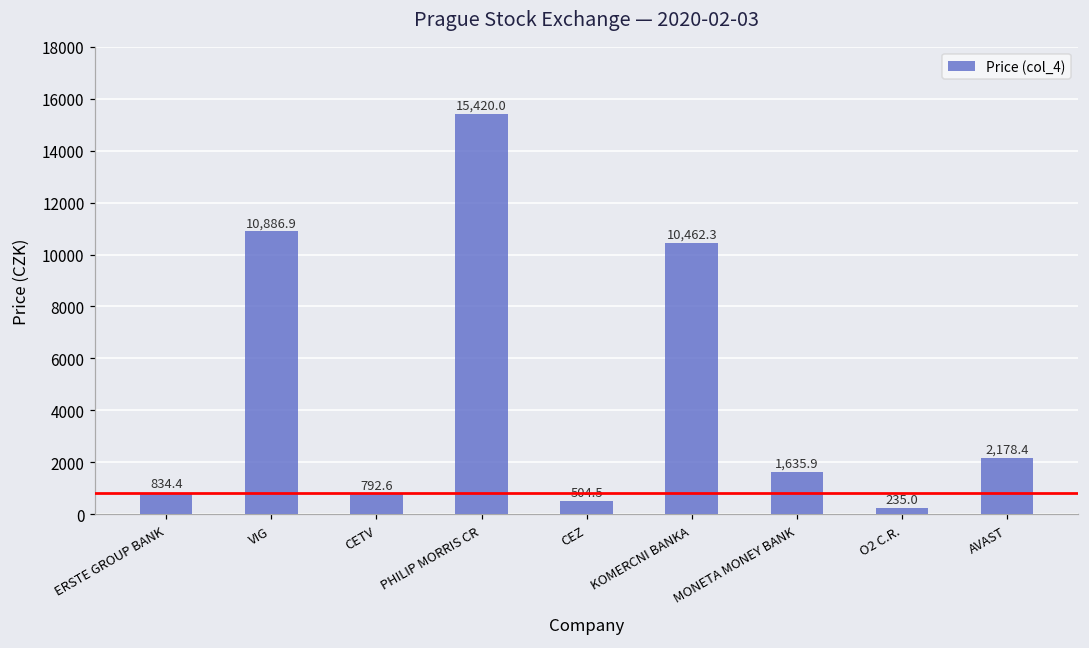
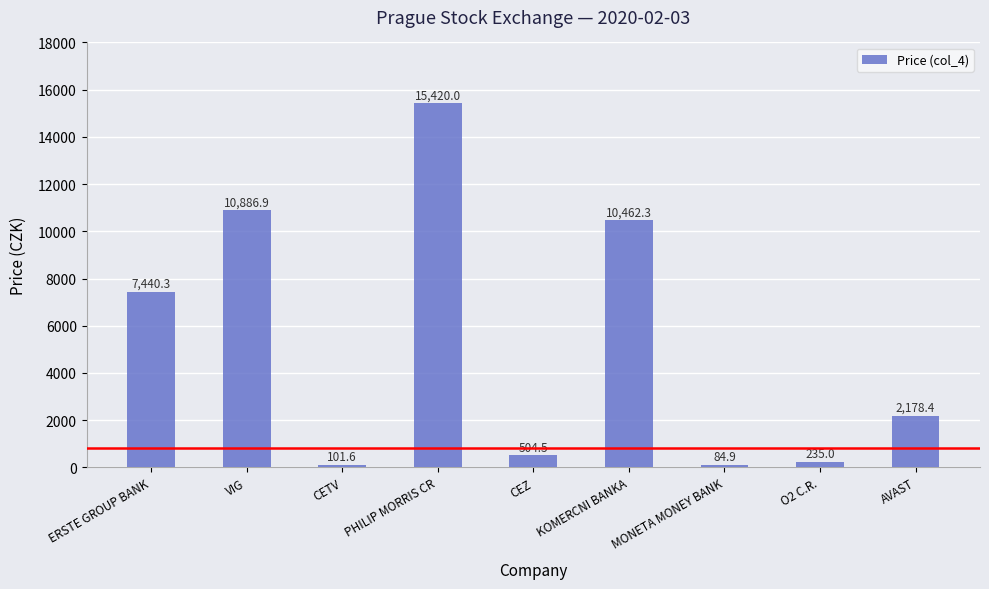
ERSTE GROUP BANK: 834.4 -> 7,440.3
CETV: 792.6 -> 101.6
MONETA MONEY BANK: 1,635.9 -> 84.9
